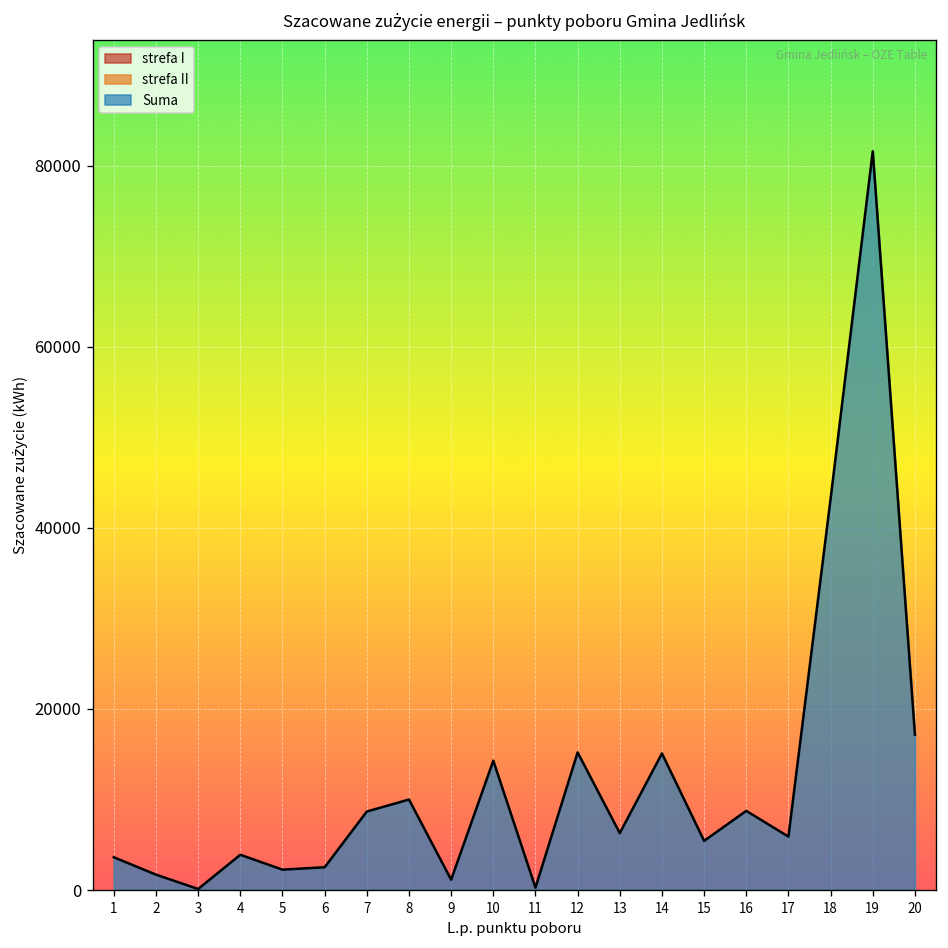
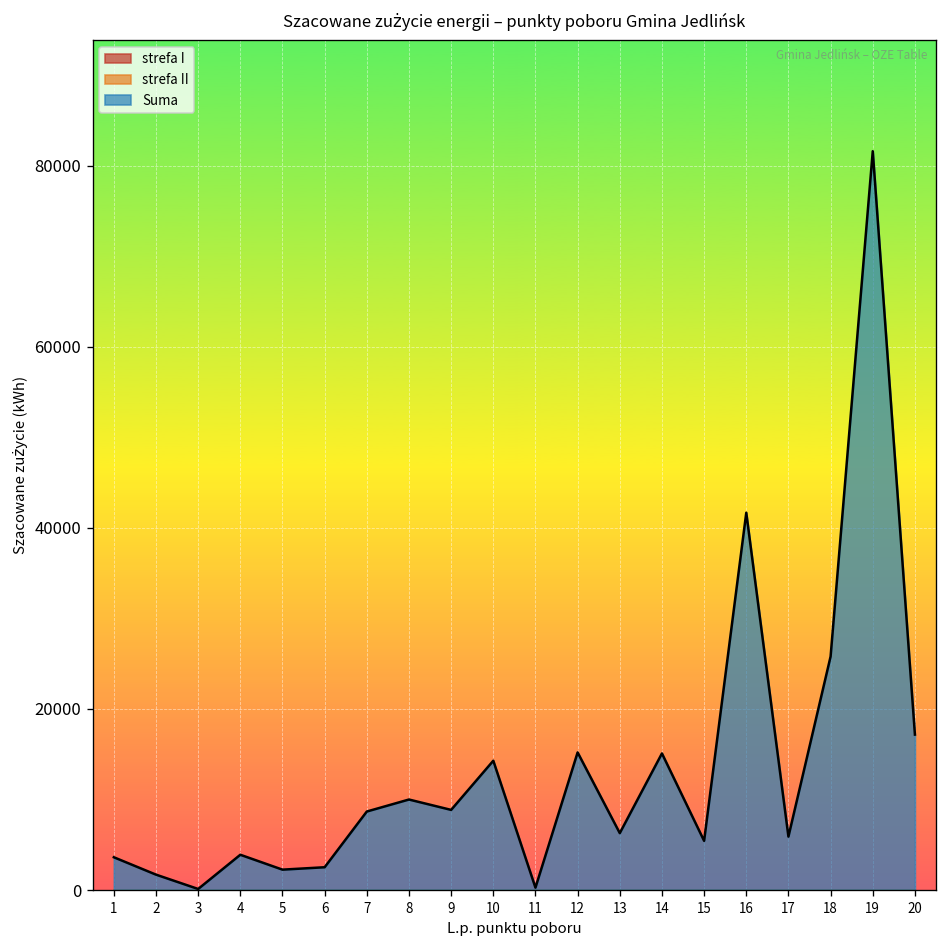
Suma, 9: 1000 -> 9000
Suma, 16: 9000 -> 42000
Suma, 18: 43000 -> 26000
